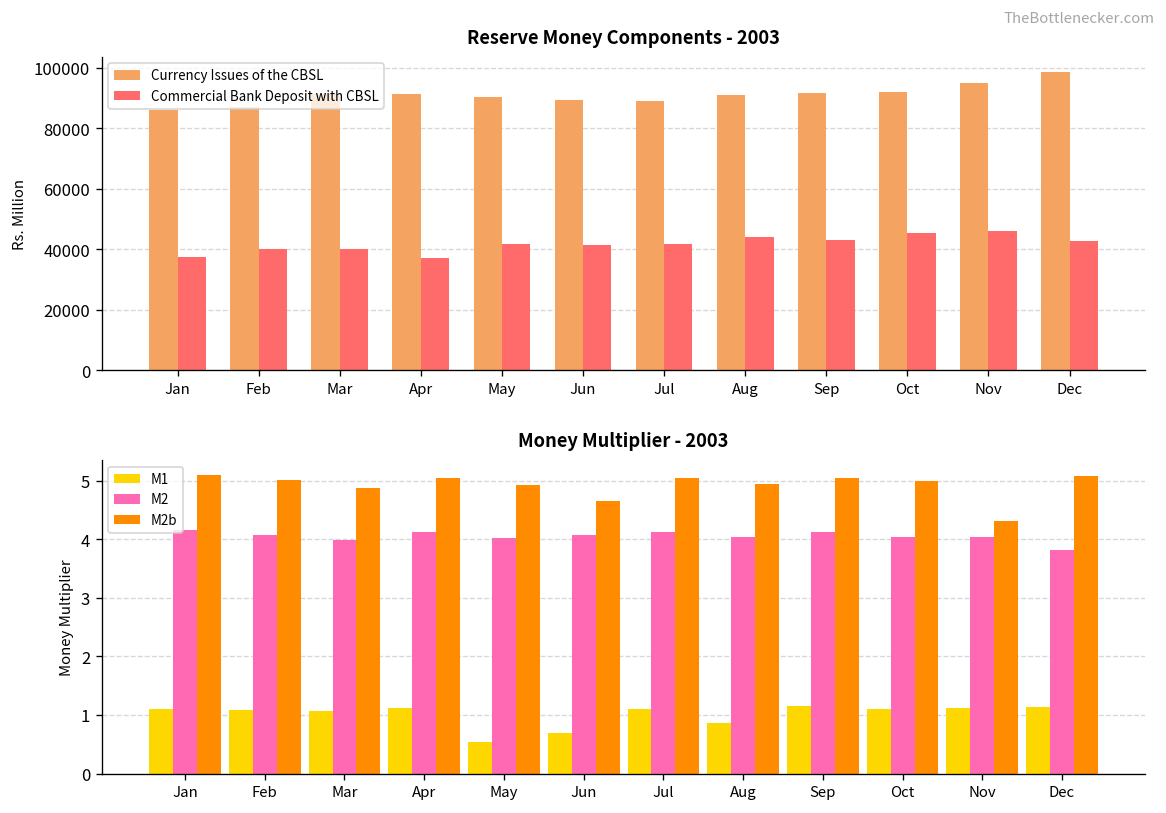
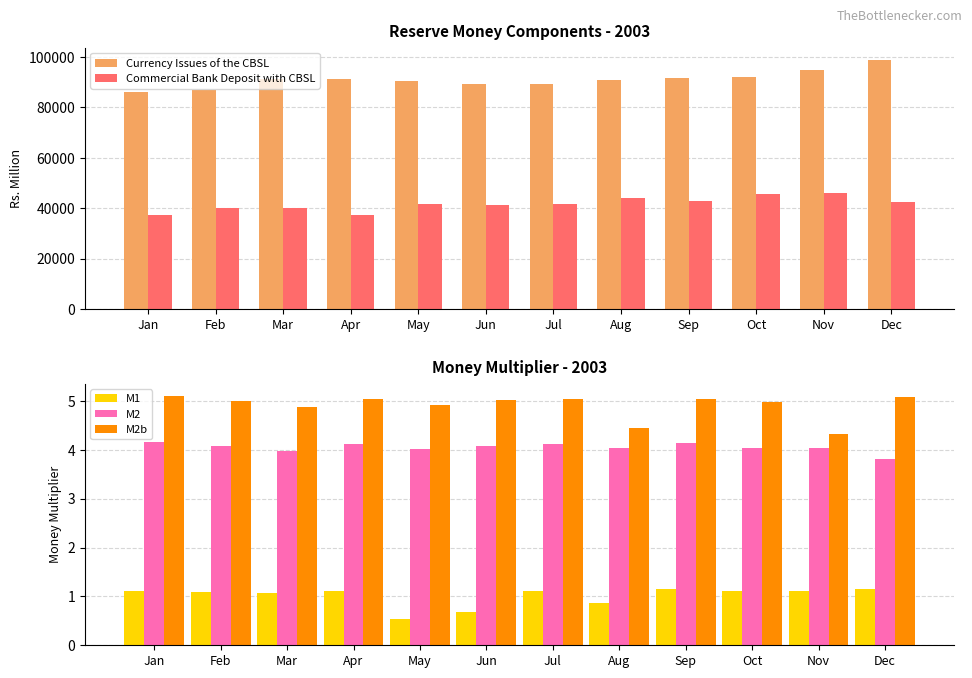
Money Multiplier - 2003, M2b, Jun: 4.6 -> 5.0
Money Multiplier - 2003, M2b, Aug: 4.9 -> 4.5
